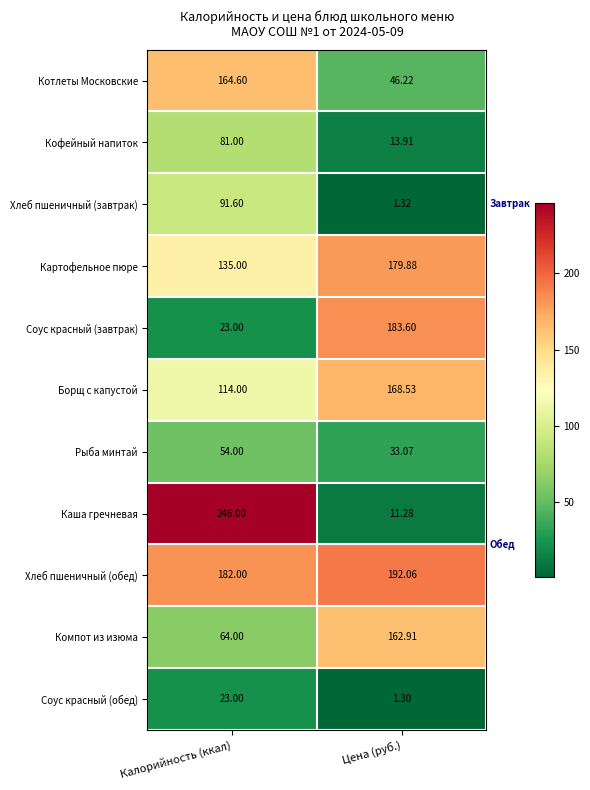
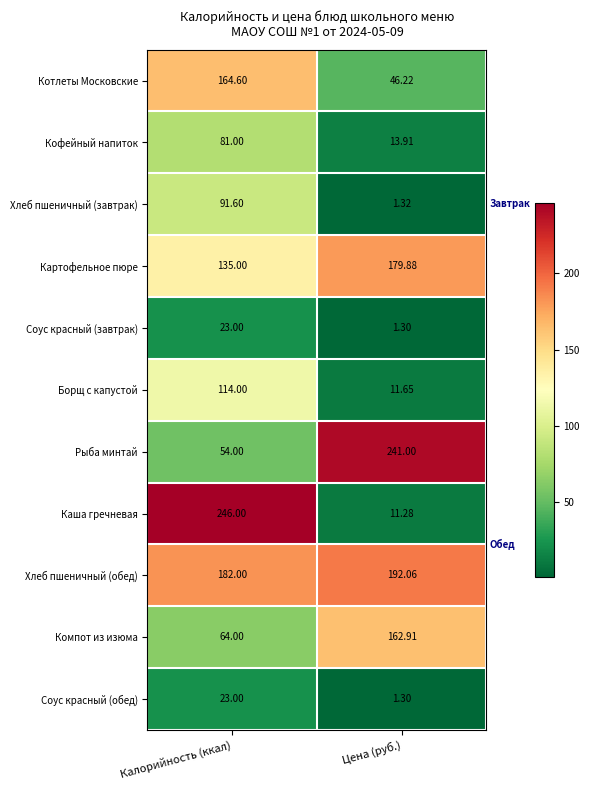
Соус красный (завтрак), Цена (руб.): 183.60 -> 1.30
Борщ с капустой, Цена (руб.): 168.53 -> 11.65
Рыба минтай, Цена (руб.): 33.07 -> 241.00
